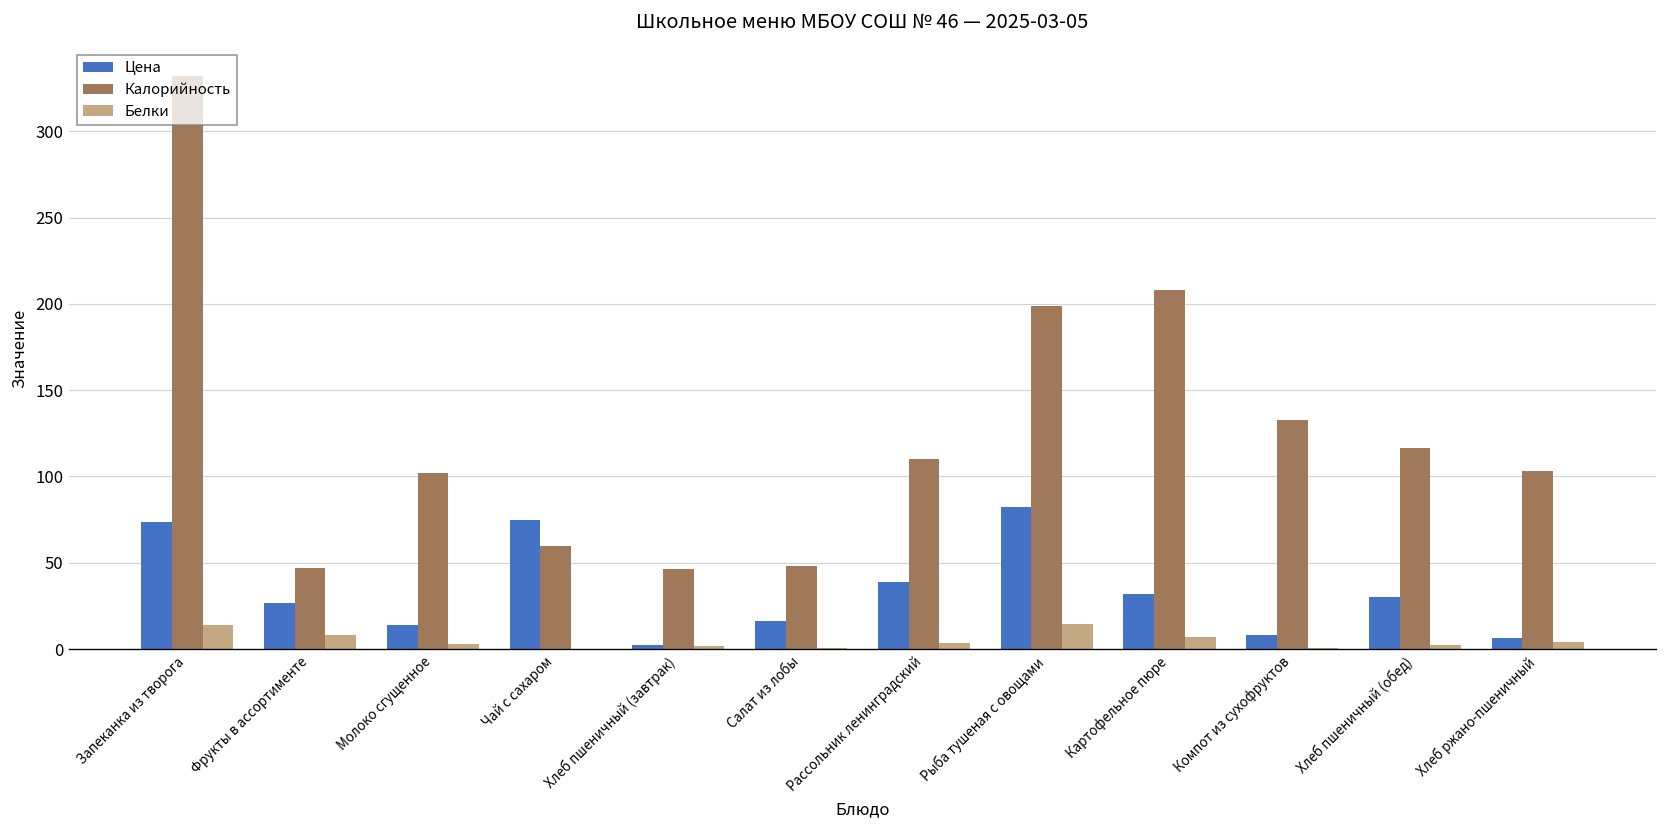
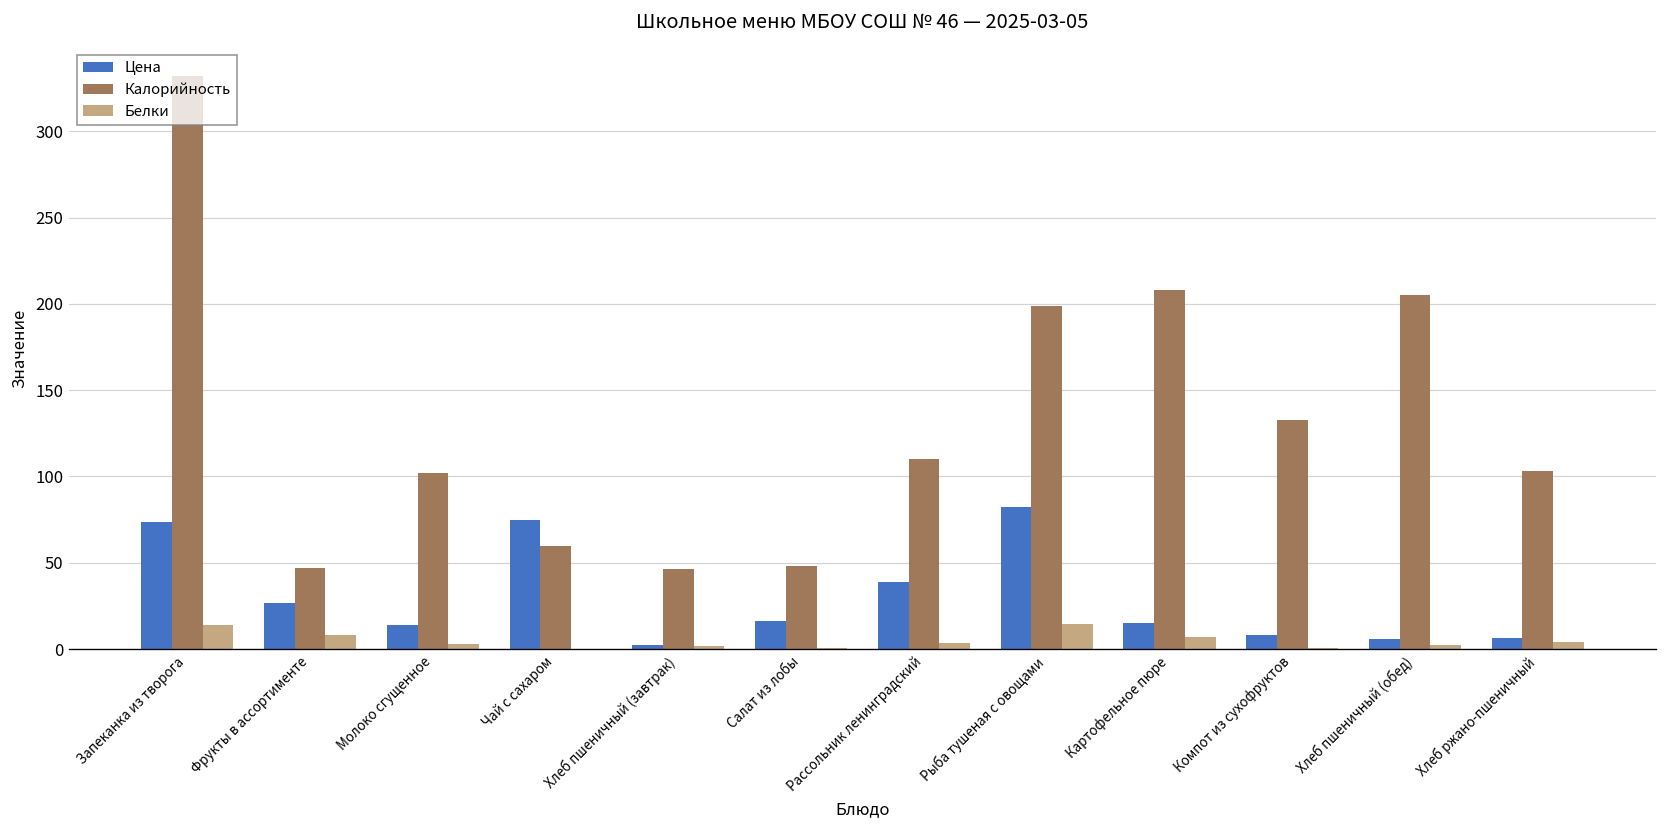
Цена, Картофельное пюре: 32 -> 15
Цена, Хлеб пшеничный (обед): 30 -> 6
Калорийность, Хлеб пшеничный (обед): 117 -> 205
